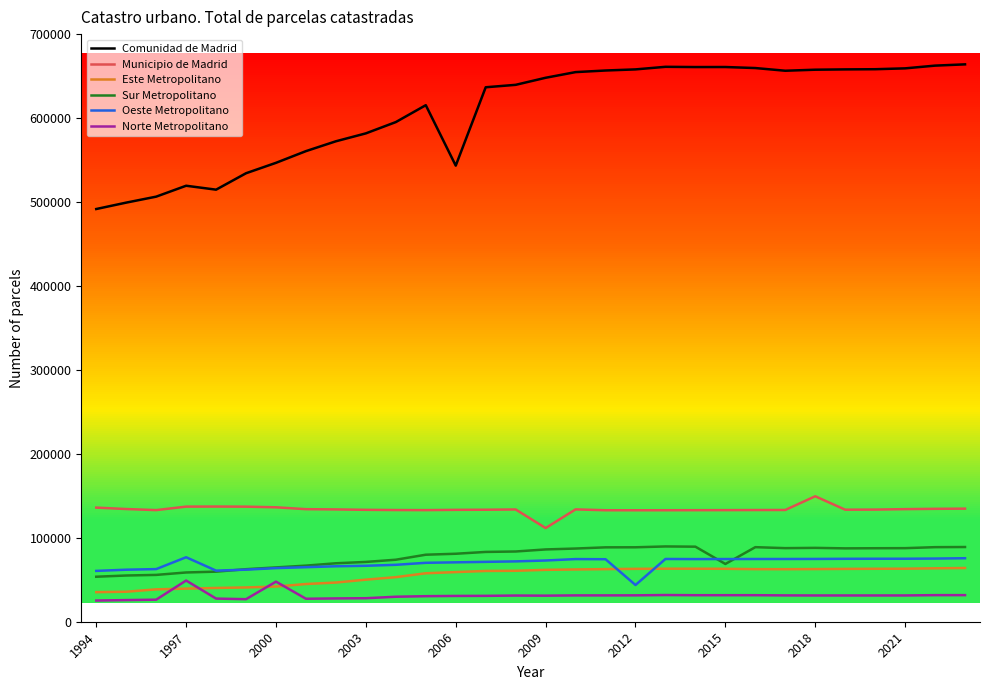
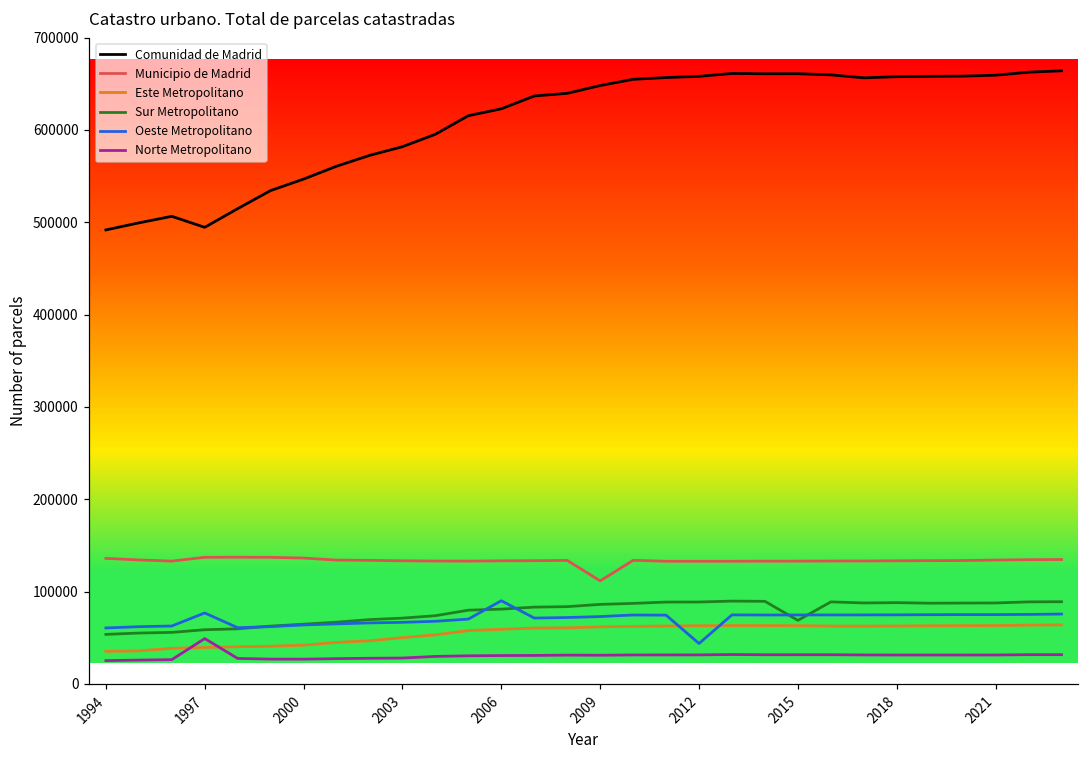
Comunidad de Madrid, 1997: 520000 -> 490000
Norte Metropolitano, 2000: 50000 -> 30000
Comunidad de Madrid, 2006: 540000 -> 620000
Oeste Metropolitano, 2006: 70000 -> 90000
Municipio de Madrid, 2018: 150000 -> 130000
